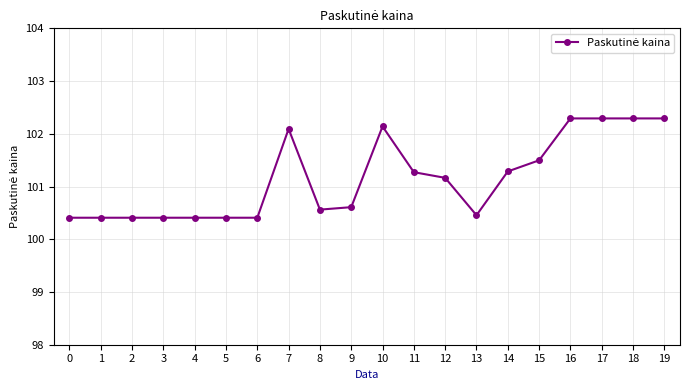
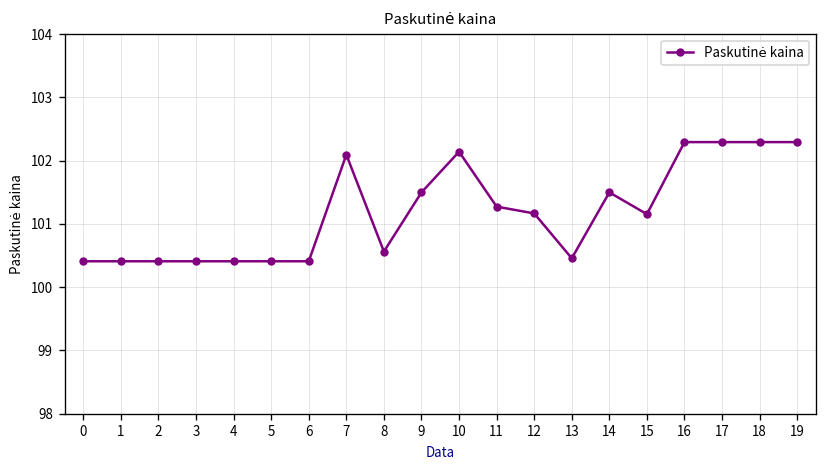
9: 100.6 -> 101.5
14: 101.3 -> 101.5
15: 101.5 -> 101.2
